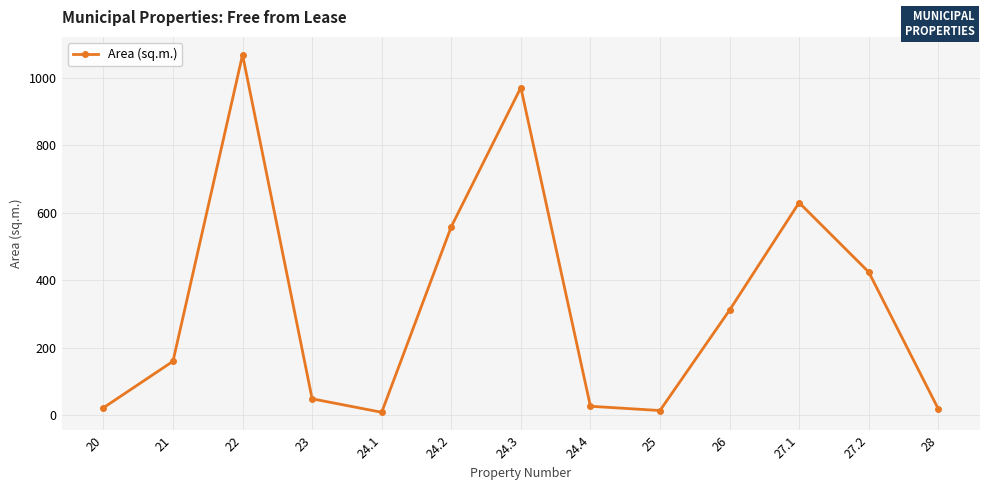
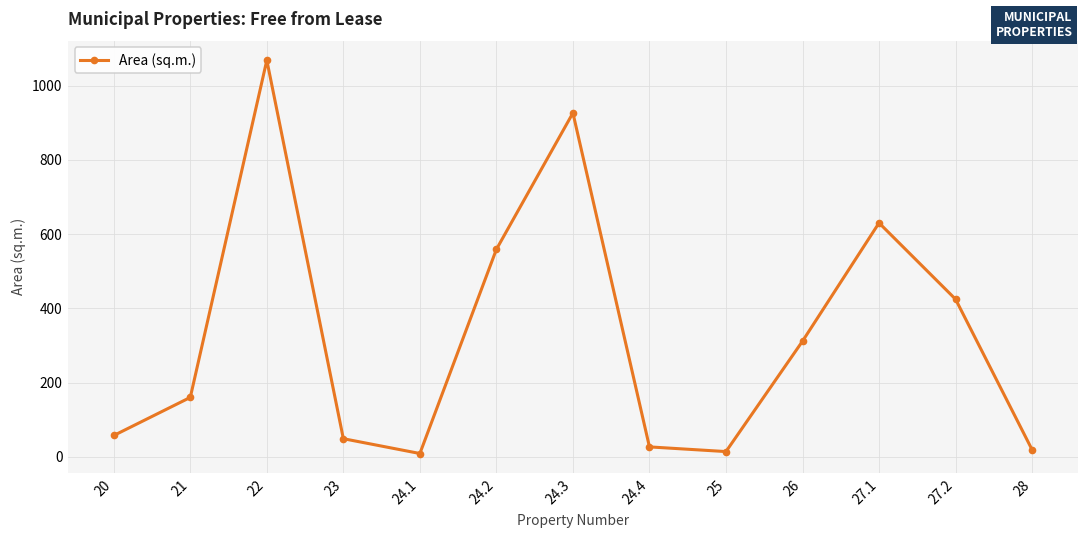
20: 20 -> 60
24.3: 970 -> 930
